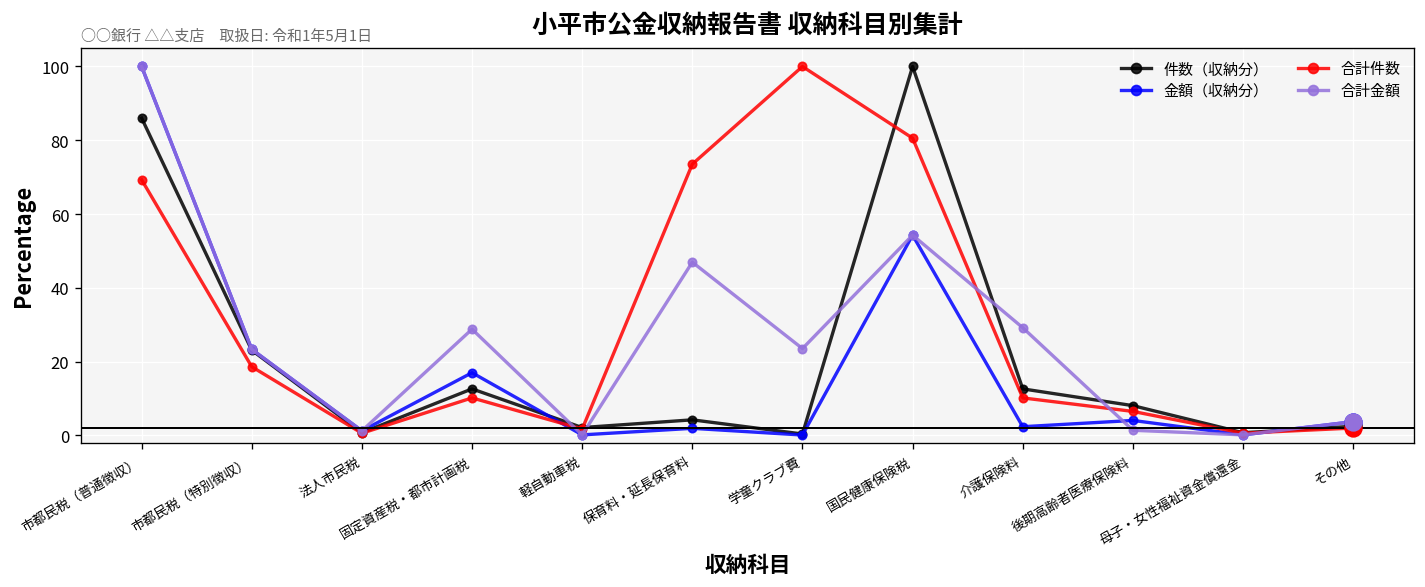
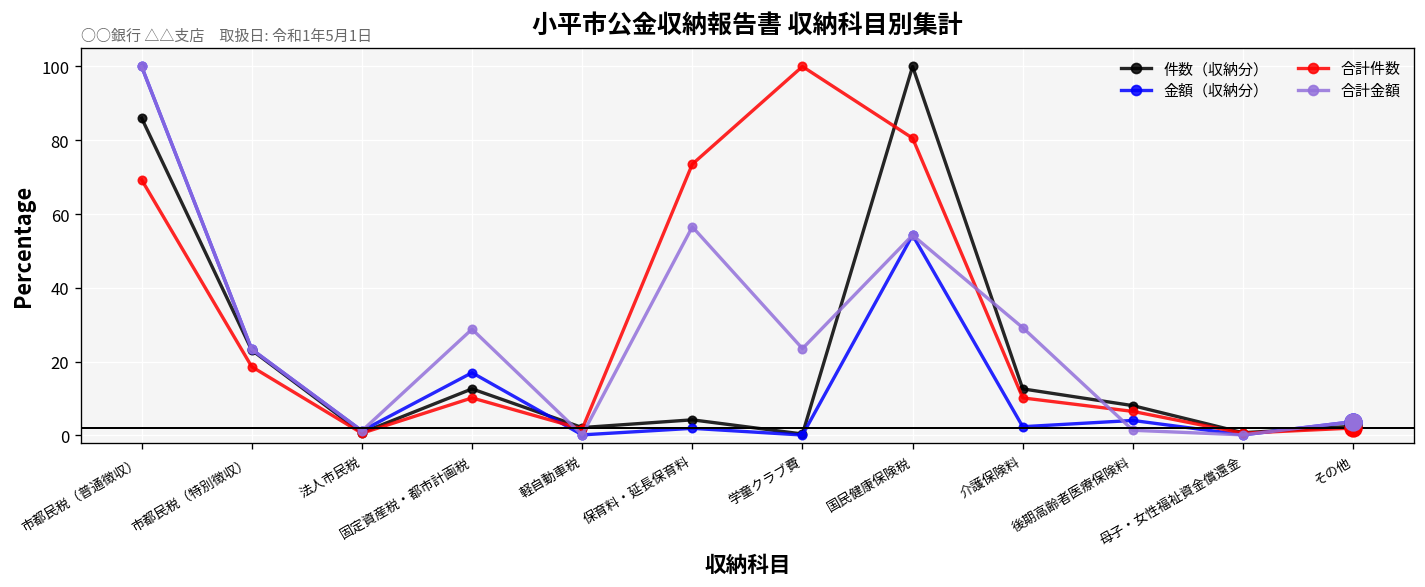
合計金額, 保育料・延長保育料: 47 -> 57
